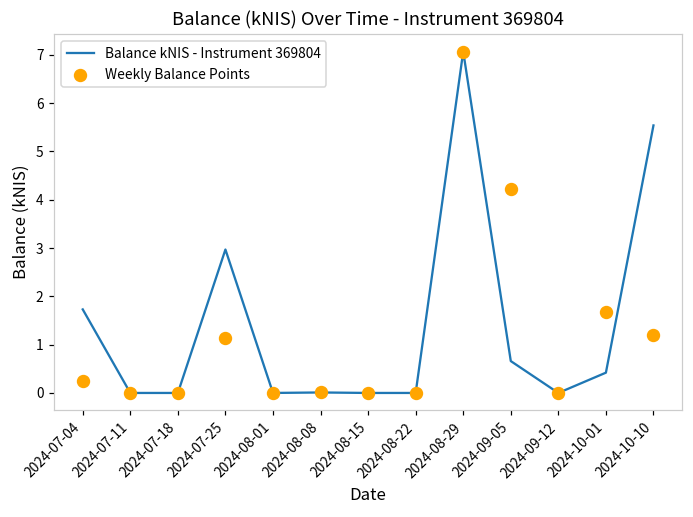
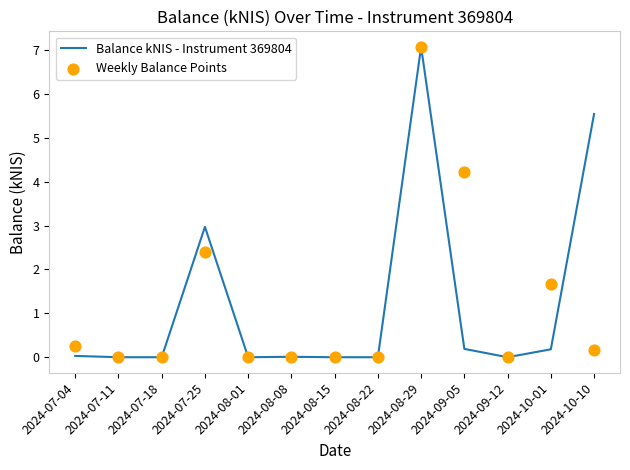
Balance kNIS - Instrument 369804, 2024-07-04: 1.7 -> 0.0
Weekly Balance Points, 2024-07-25: 1.1 -> 2.4
Balance kNIS - Instrument 369804, 2024-09-05: 0.7 -> 0.2
Balance kNIS - Instrument 369804, 2024-10-01: 0.4 -> 0.2
Weekly Balance Points, 2024-10-10: 1.2 -> 0.2
